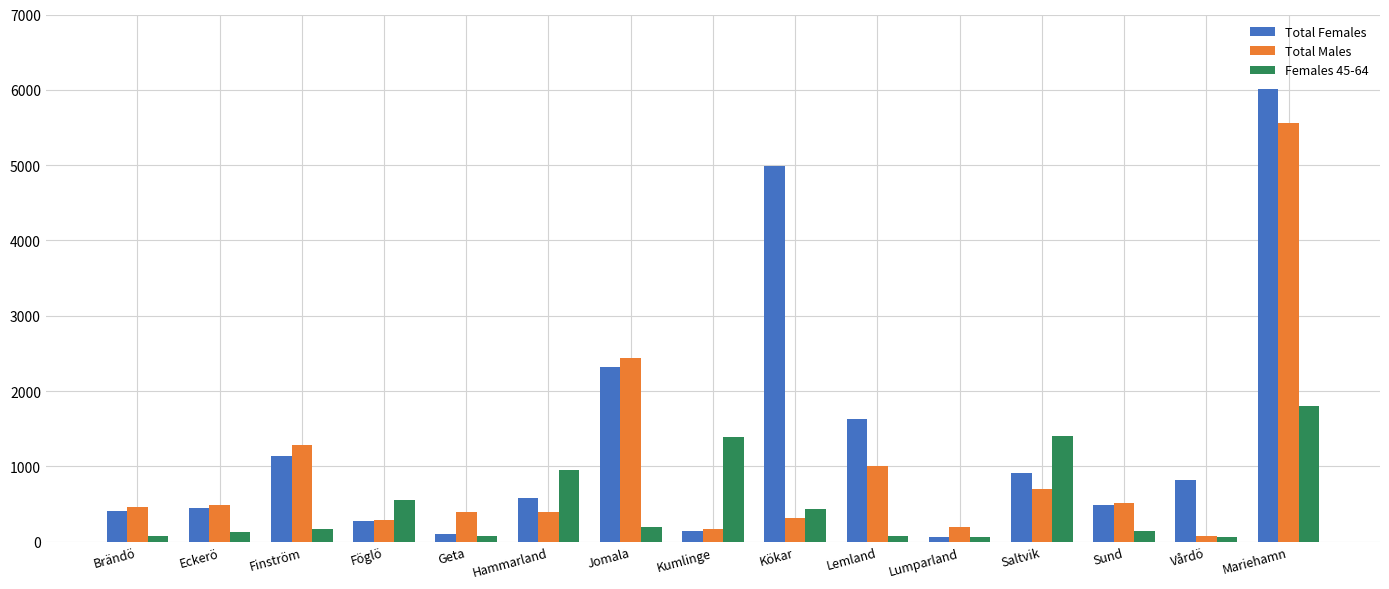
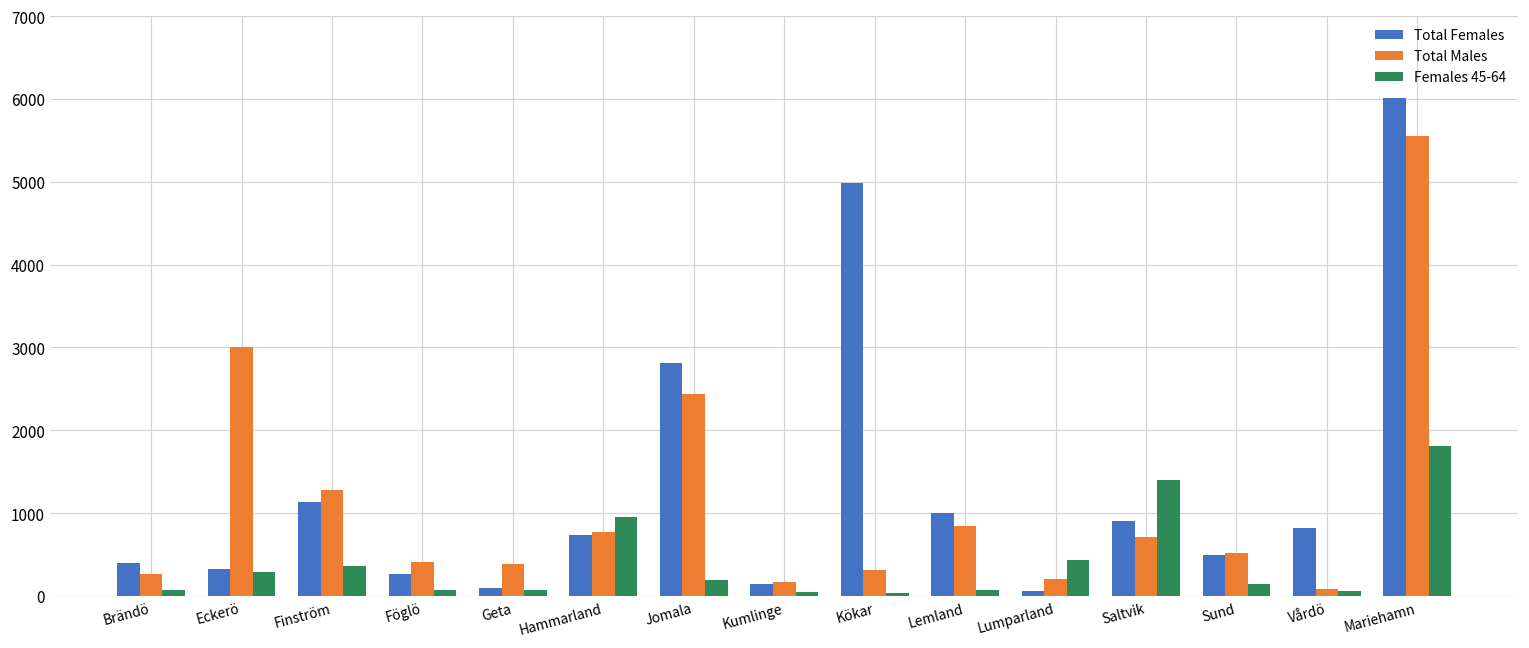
Total Males, Brändö: 500 -> 300
Total Females, Eckerö: 400 -> 300
Total Males, Eckerö: 500 -> 3000
Females 45-64, Eckerö: 100 -> 300
Females 45-64, Finström: 200 -> 400
Total Males, Föglö: 300 -> 400
Females 45-64, Föglö: 500 -> 100
Total Females, Hammarland: 600 -> 700
Total Males, Hammarland: 400 -> 800
Total Females, Jomala: 2300 -> 2800
Females 45-64, Kumlinge: 1400 -> 100
Females 45-64, Kökar: 400 -> 0
Total Females, Lemland: 1600 -> 1000
Total Males, Lemland: 1000 -> 800
Females 45-64, Lumparland: 100 -> 400
